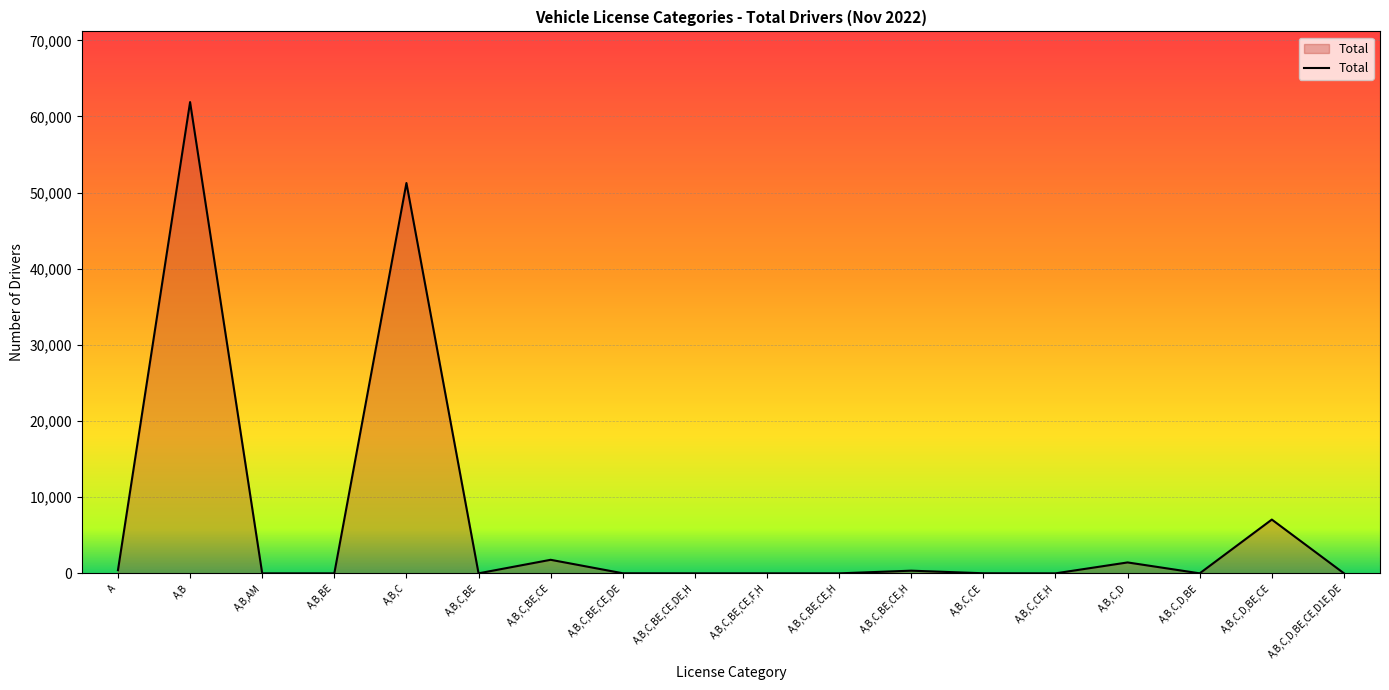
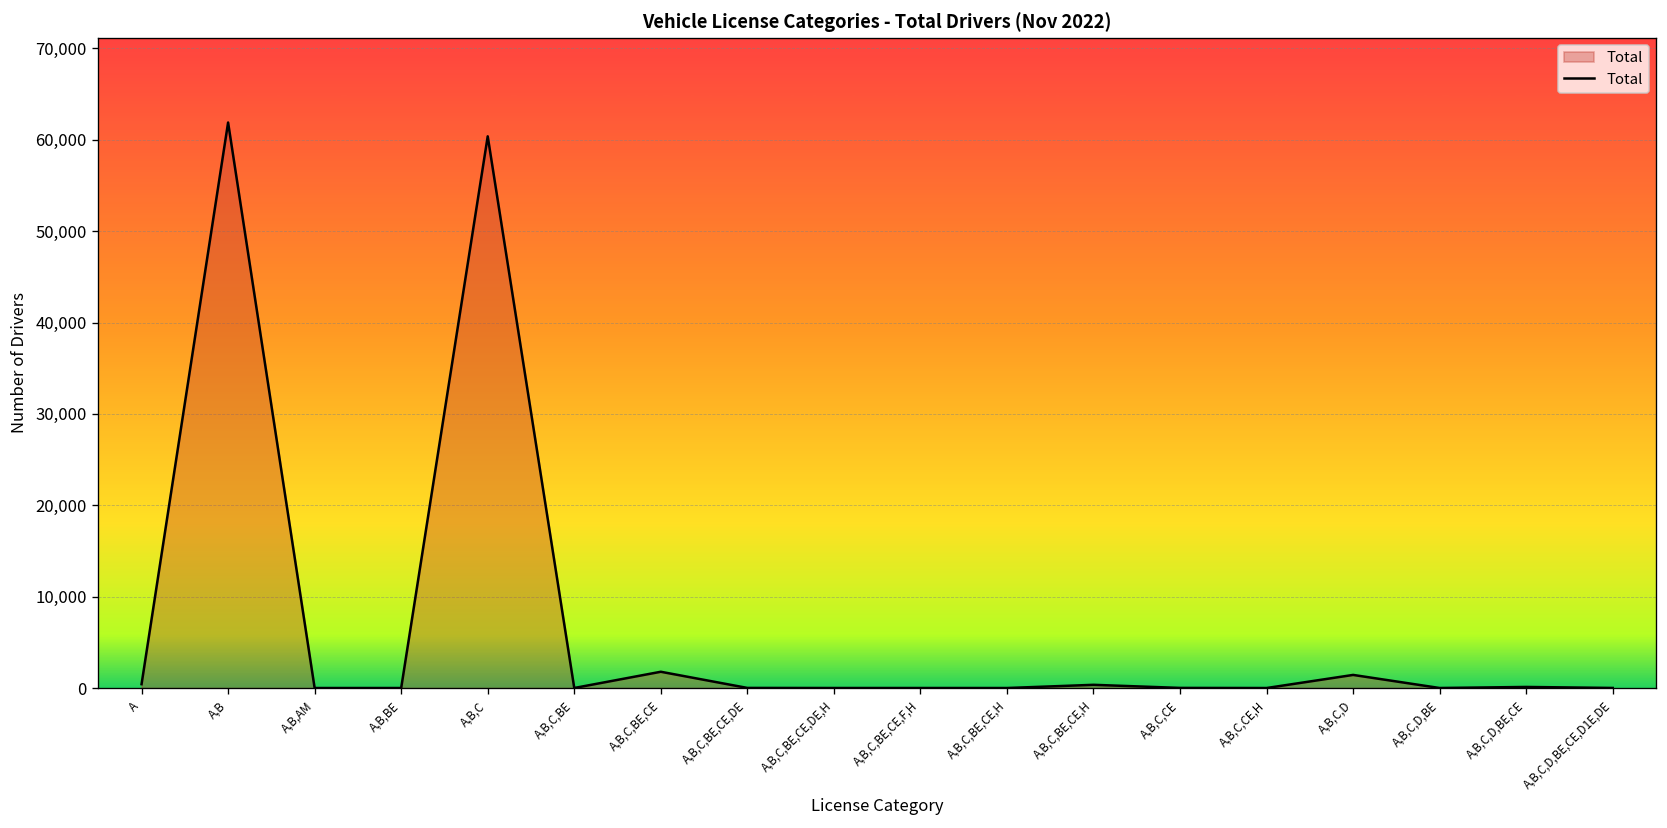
A,B,C: 51,000 -> 60,000
A,B,C,D,BE,CE: 7,000 -> 0
